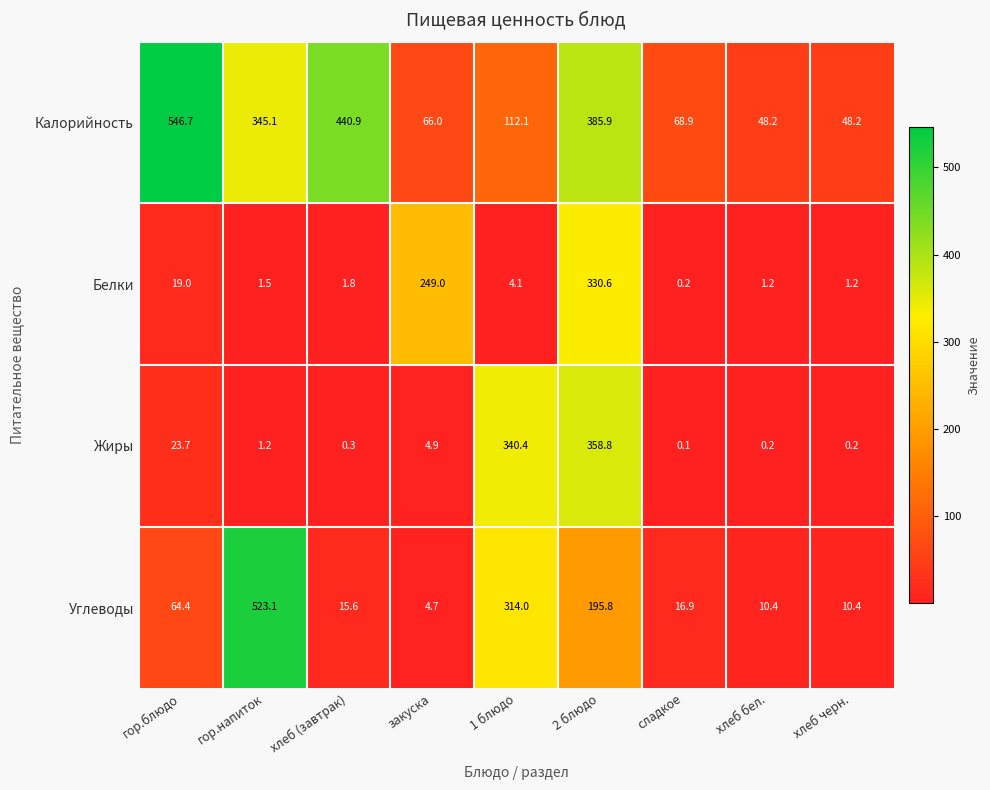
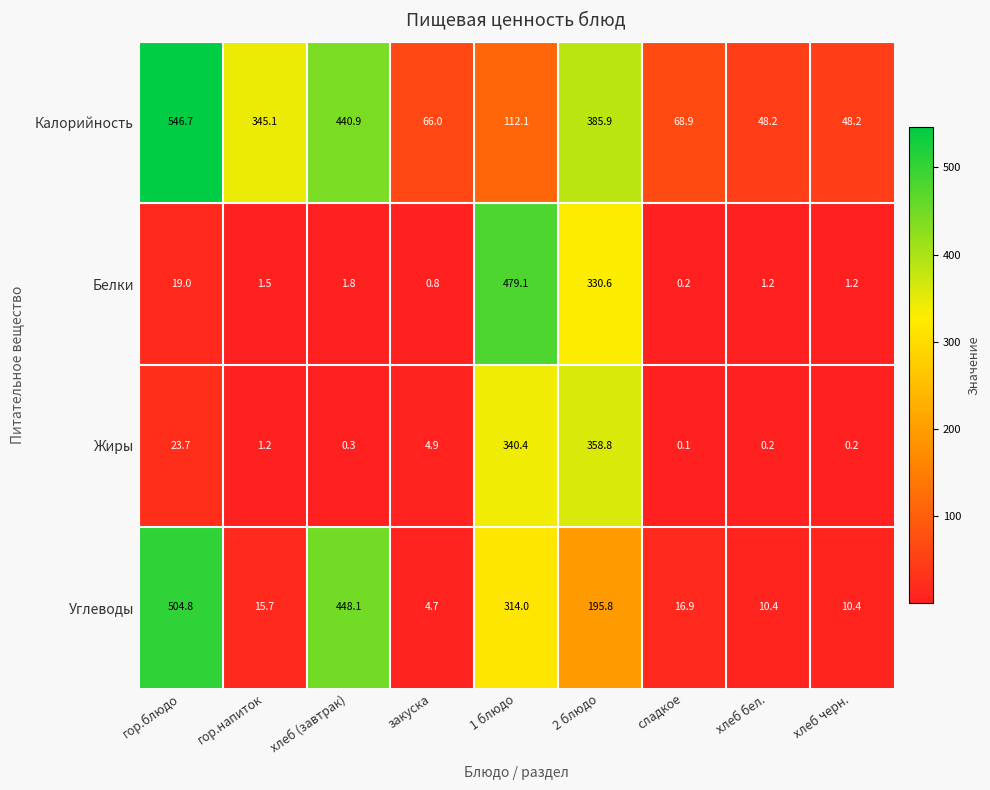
Белки, закуска: 249.0 -> 0.8
Белки, 1 блюдо: 4.1 -> 479.1
Углеводы, гор.блюдо: 64.4 -> 504.8
Углеводы, гор.напиток: 523.1 -> 15.7
Углеводы, хлеб (завтрак): 15.6 -> 448.1
